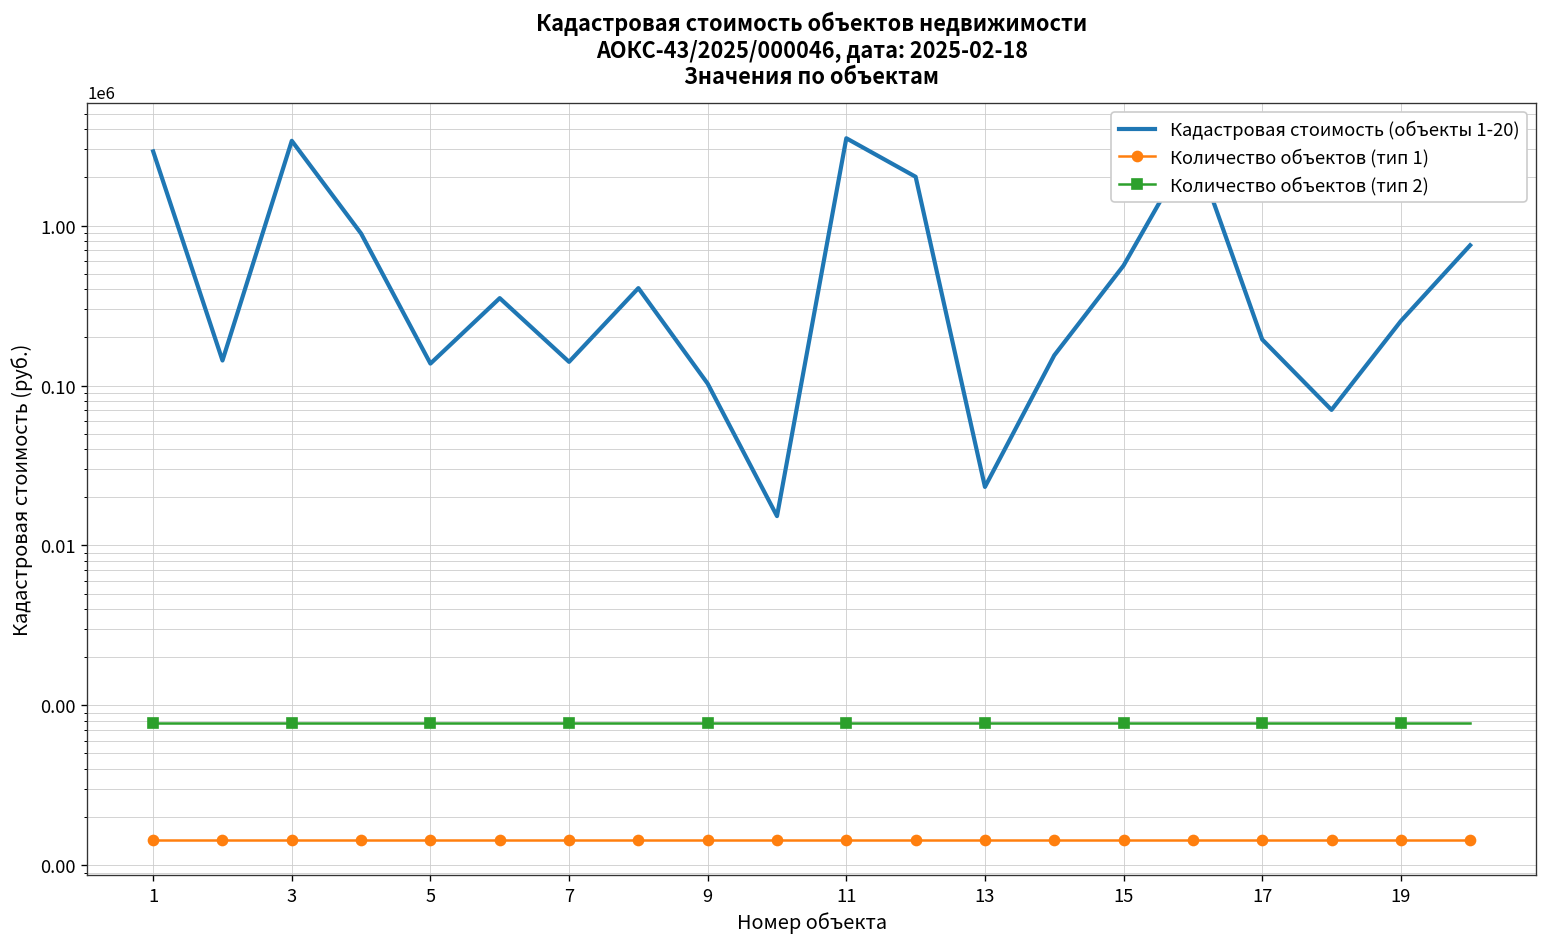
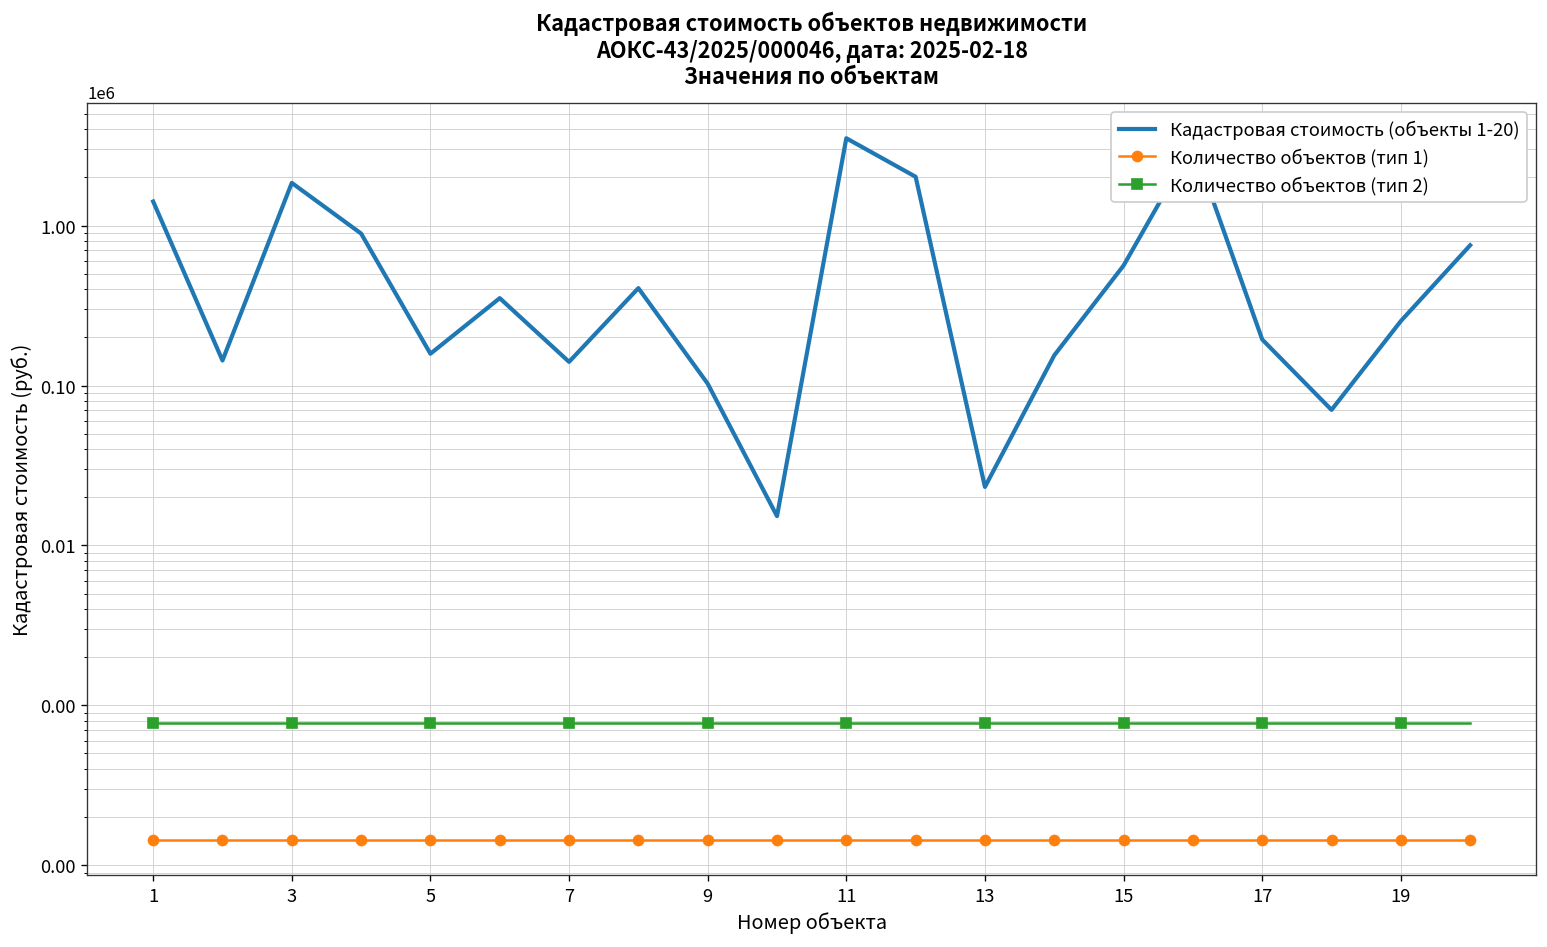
Кадастровая стоимость (объекты 1-20), 1: 2900000 -> 1400000
Кадастровая стоимость (объекты 1-20), 3: 3400000 -> 1800000
Кадастровая стоимость (объекты 1-20), 5: 140000 -> 160000
